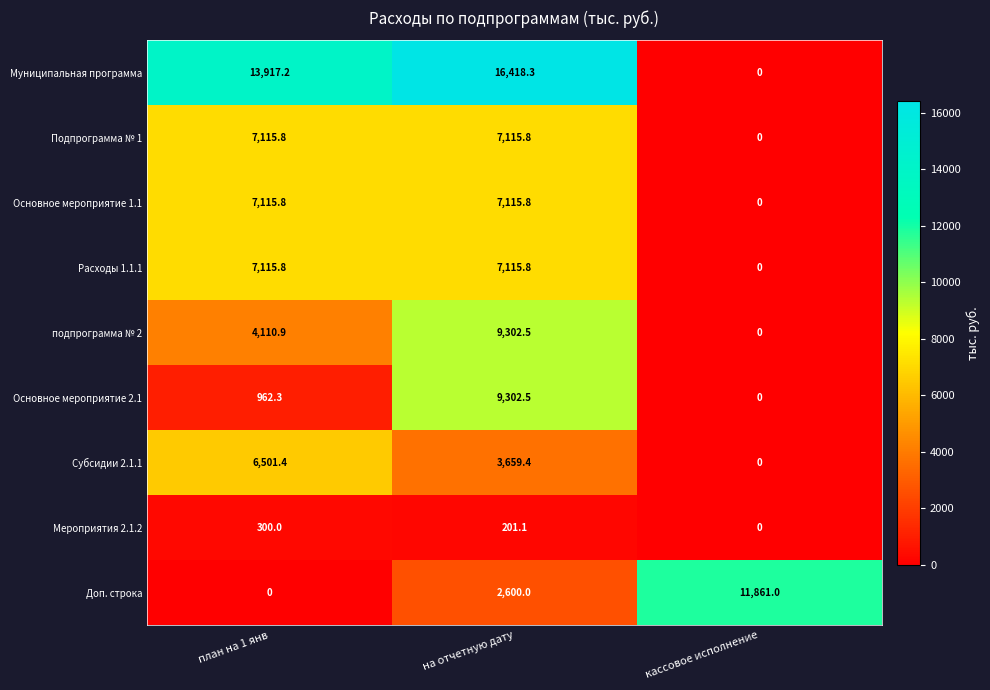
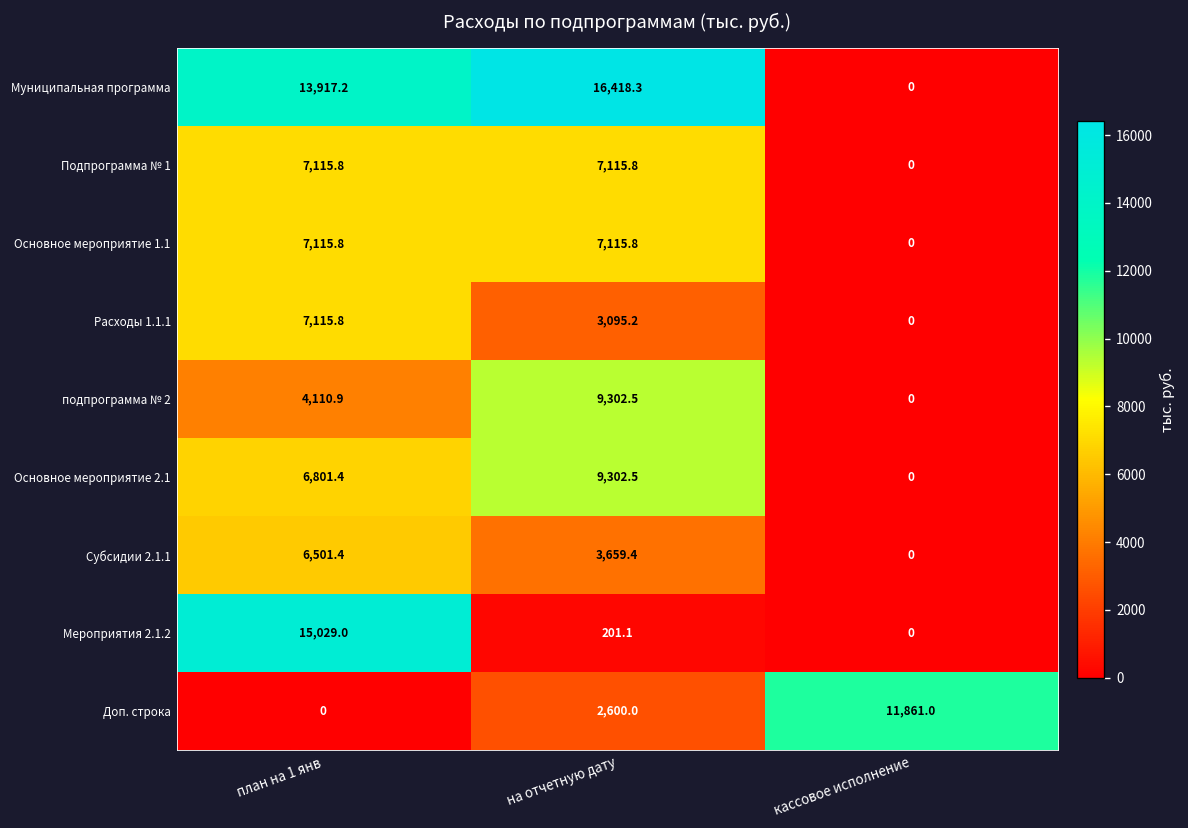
Расходы 1.1.1, на отчетную дату: 7,115.8 -> 3,095.2
Основное мероприятие 2.1, план на 1 янв: 962.3 -> 6,801.4
Мероприятия 2.1.2, план на 1 янв: 300.0 -> 15,029.0
